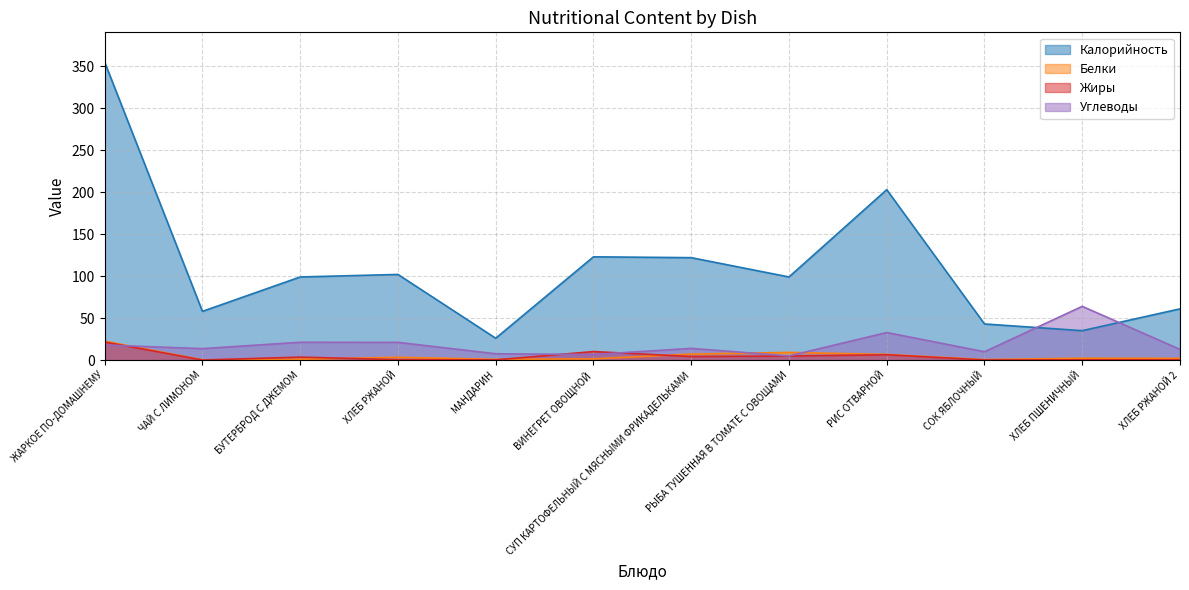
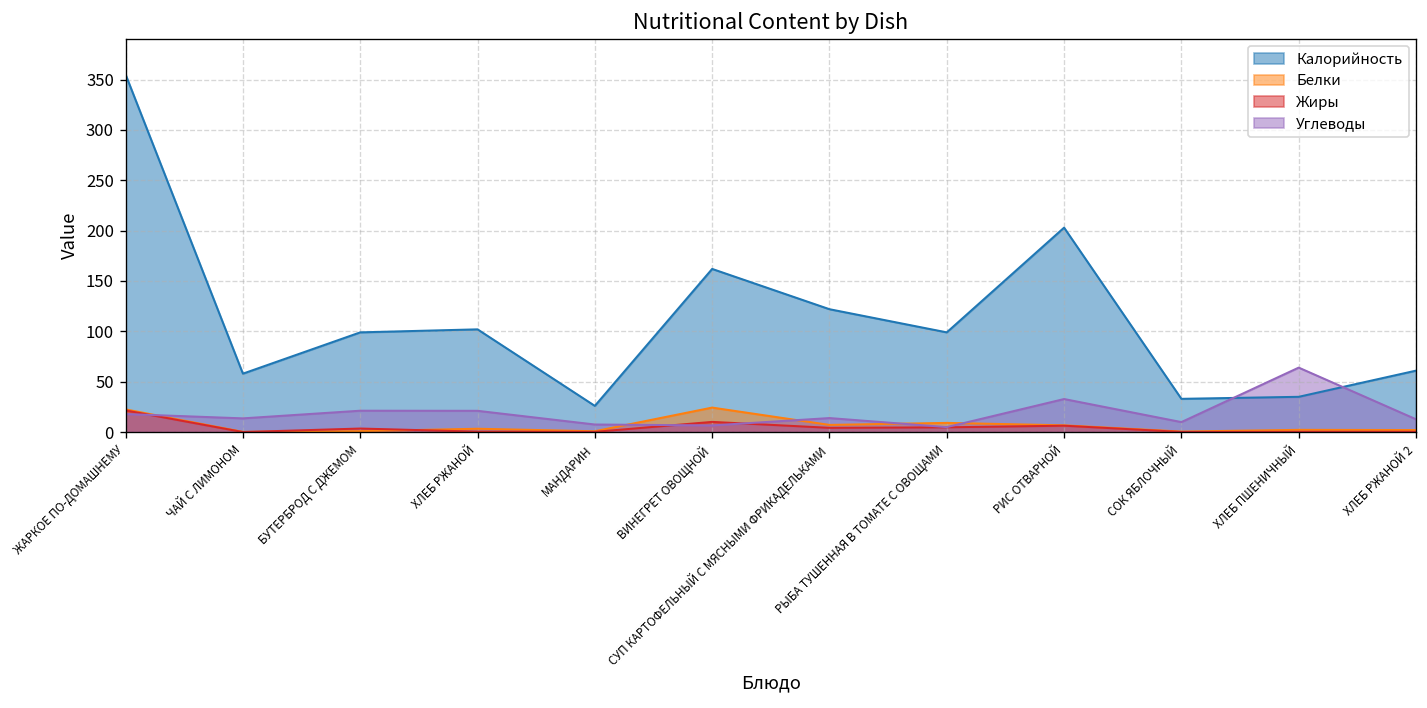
Калорийность, ВИНЕГРЕТ ОВОЩНОЙ: 120 -> 160
Белки, ВИНЕГРЕТ ОВОЩНОЙ: 0 -> 20
Калорийность, СОК ЯБЛОЧНЫЙ: 40 -> 30
